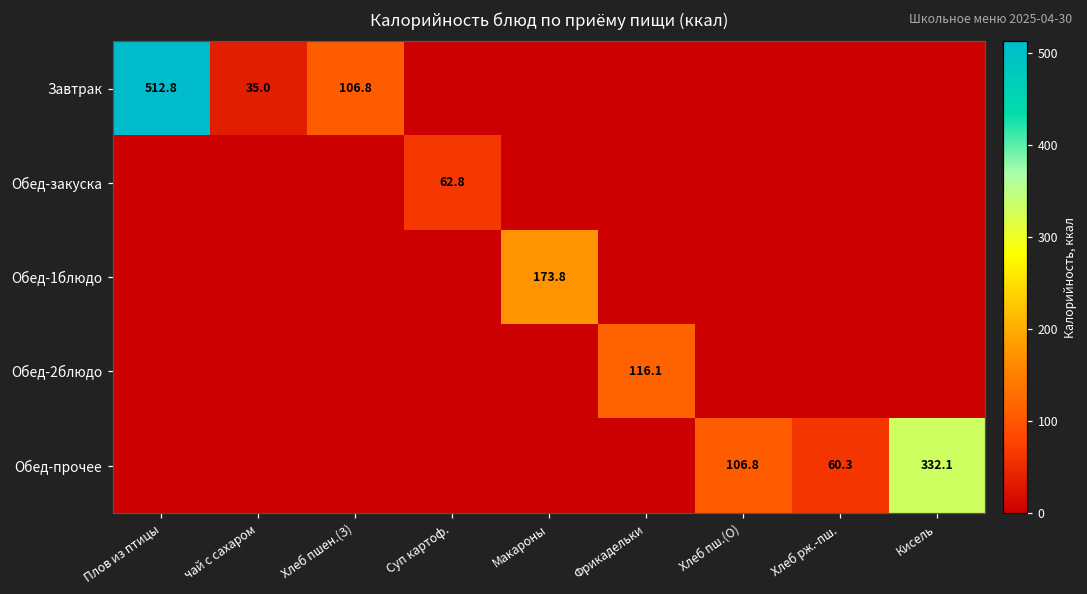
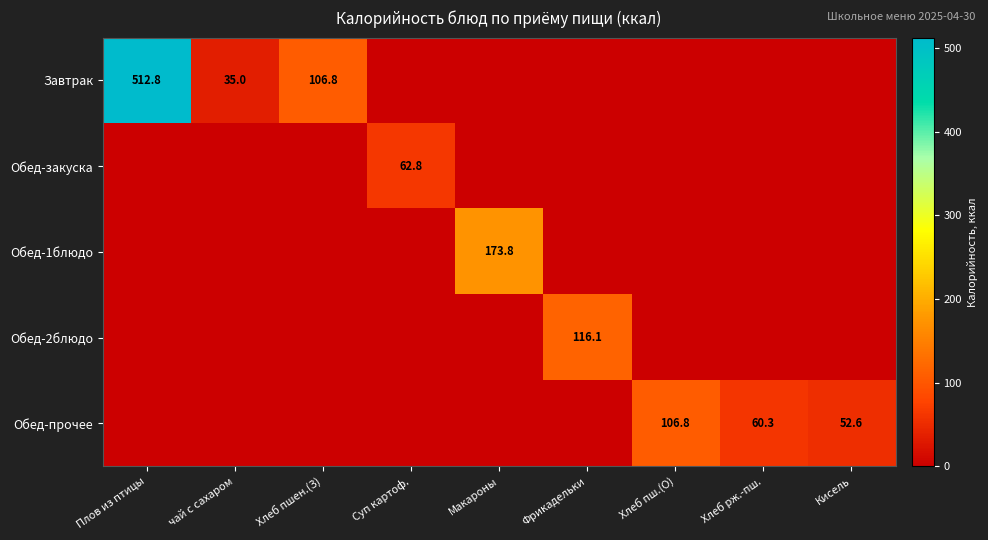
Обед-прочее, Кисель: 332.1 -> 52.6
